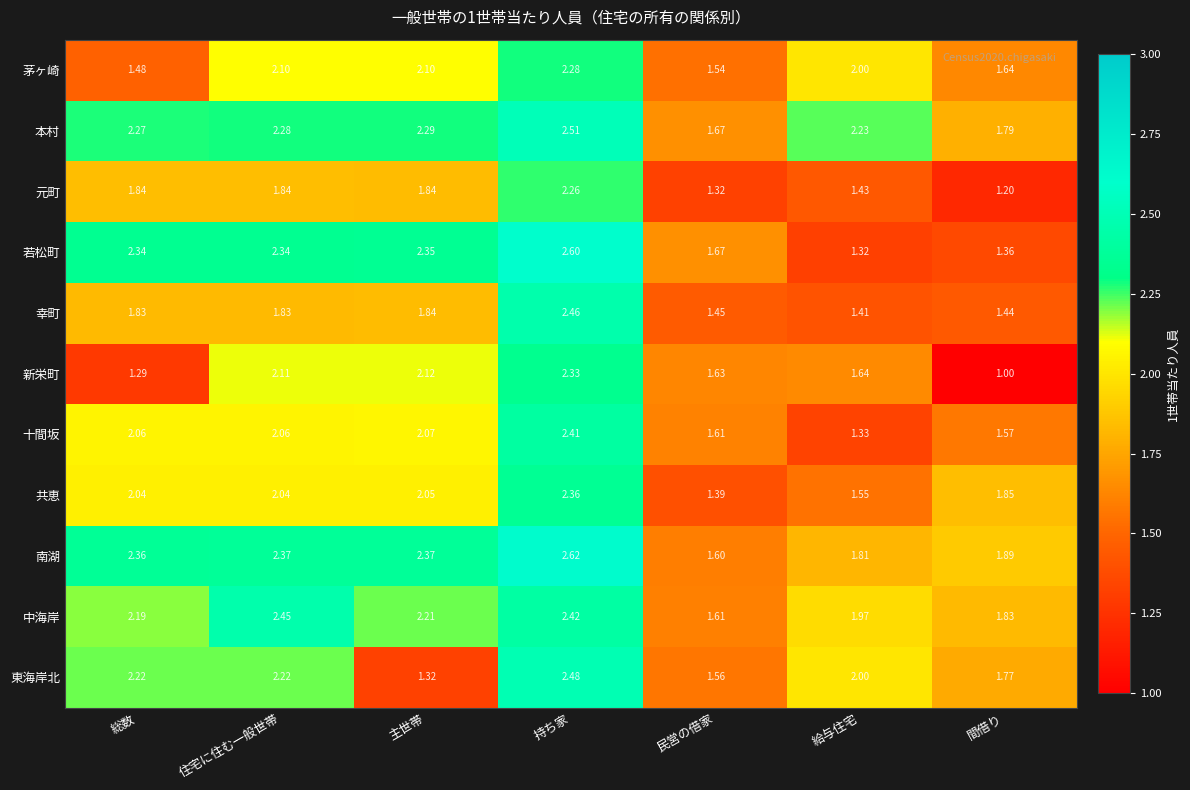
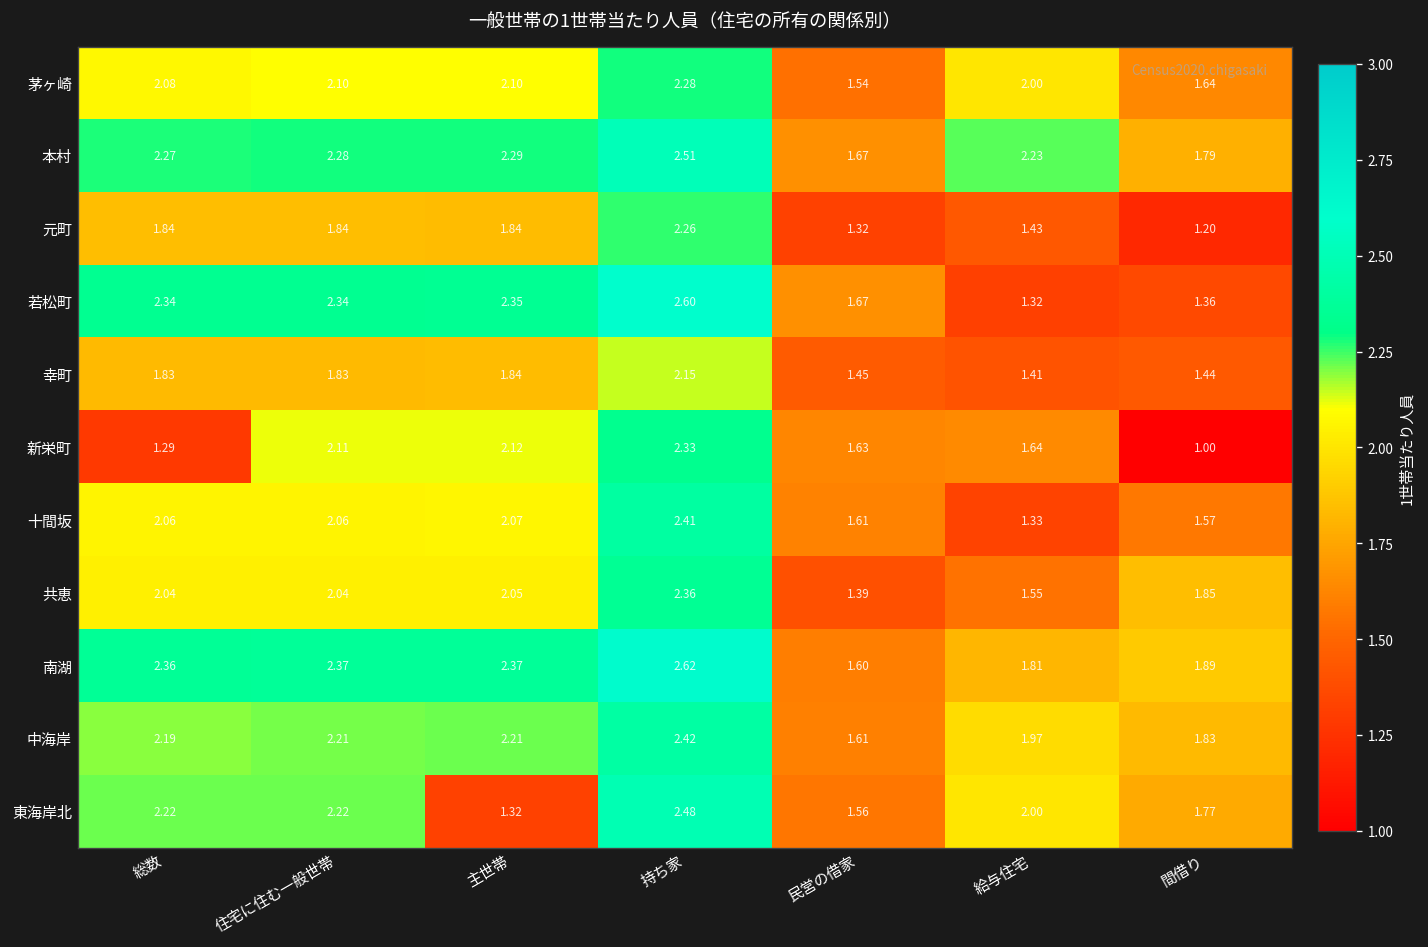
茅ヶ崎, 総数: 1.48 -> 2.08
幸町, 持ち家: 2.46 -> 2.15
中海岸, 住宅に住む一般世帯: 2.45 -> 2.21
